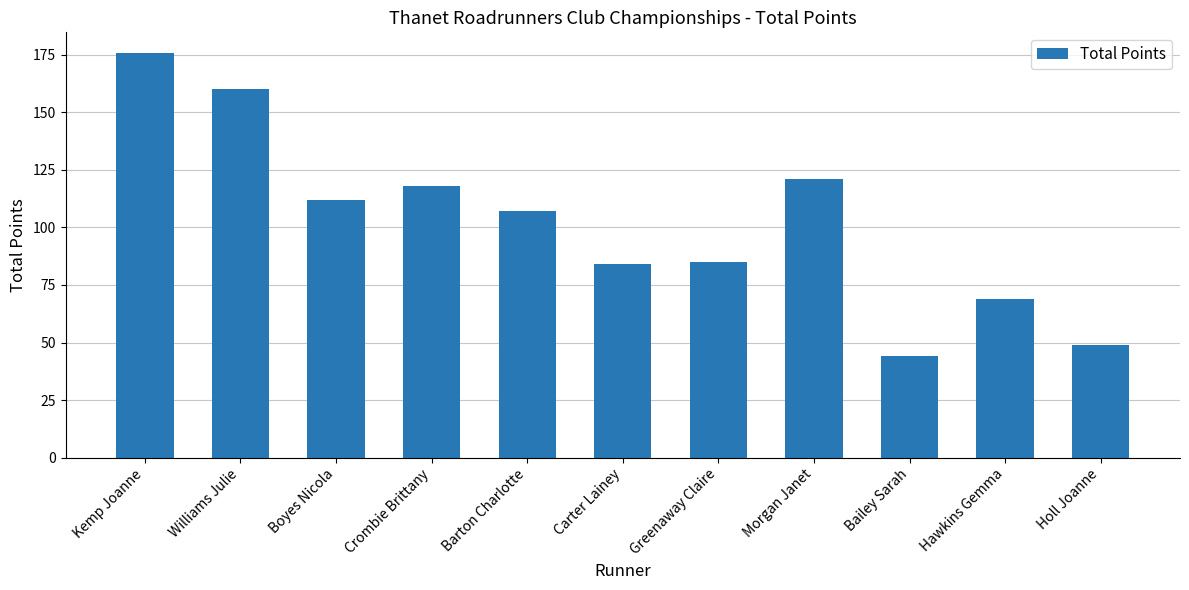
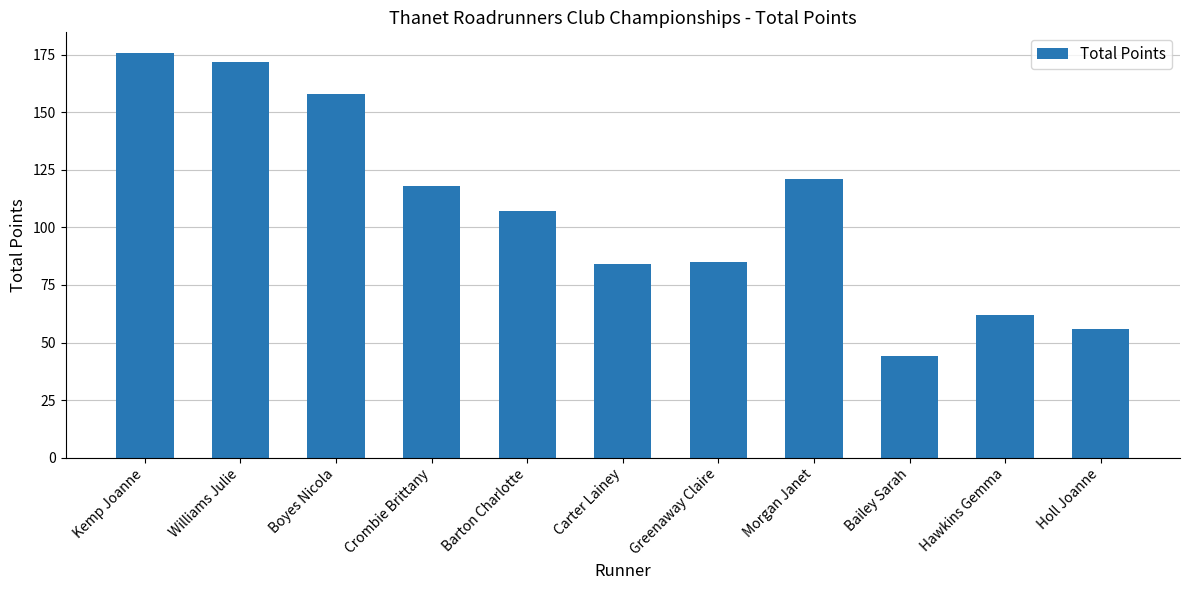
Williams Julie: 160 -> 172
Boyes Nicola: 112 -> 158
Hawkins Gemma: 69 -> 62
Holl Joanne: 49 -> 56
